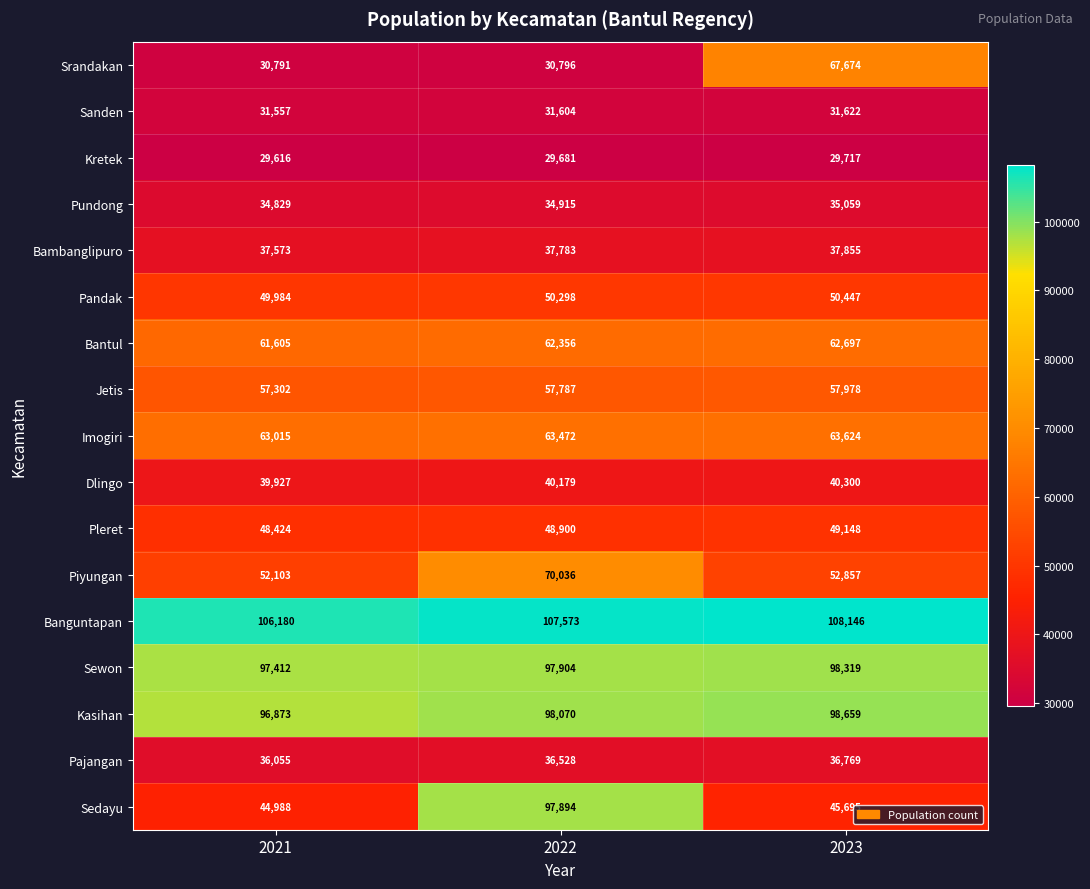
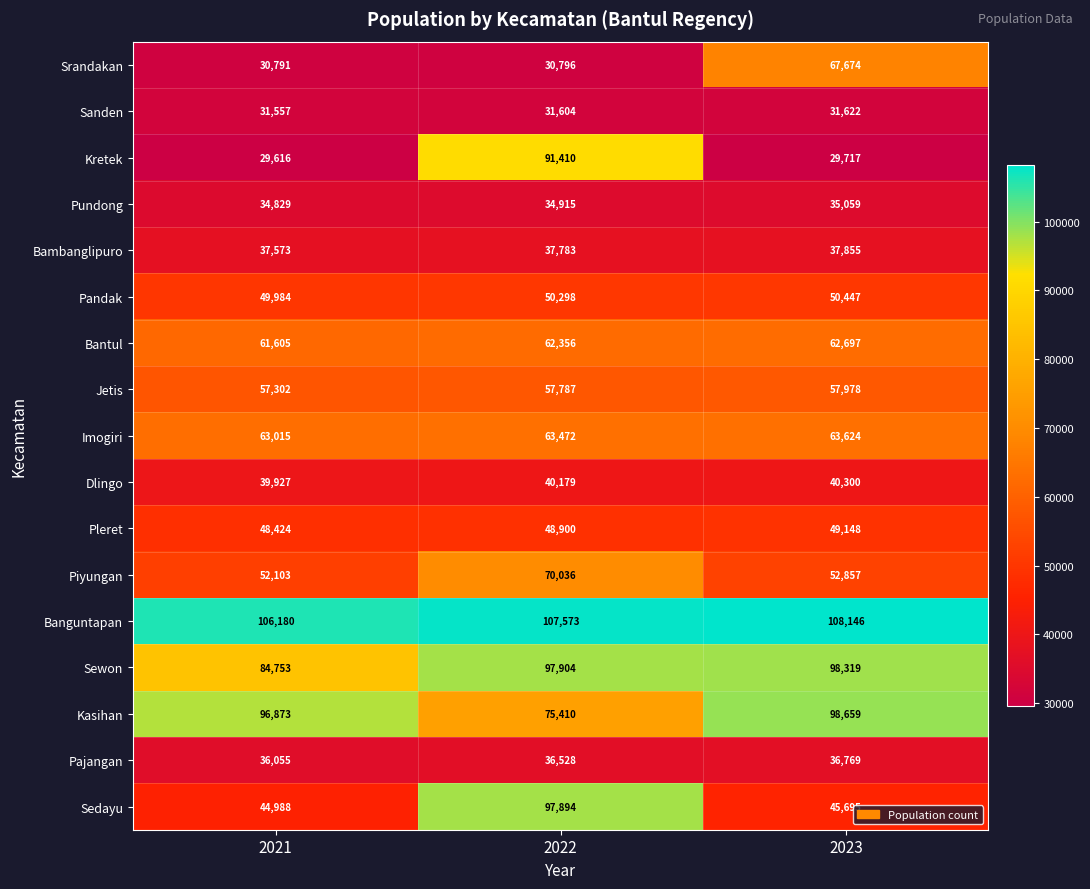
Kretek, 2022: 29,681 -> 91,410
Sewon, 2021: 97,412 -> 84,753
Kasihan, 2022: 98,070 -> 75,410
